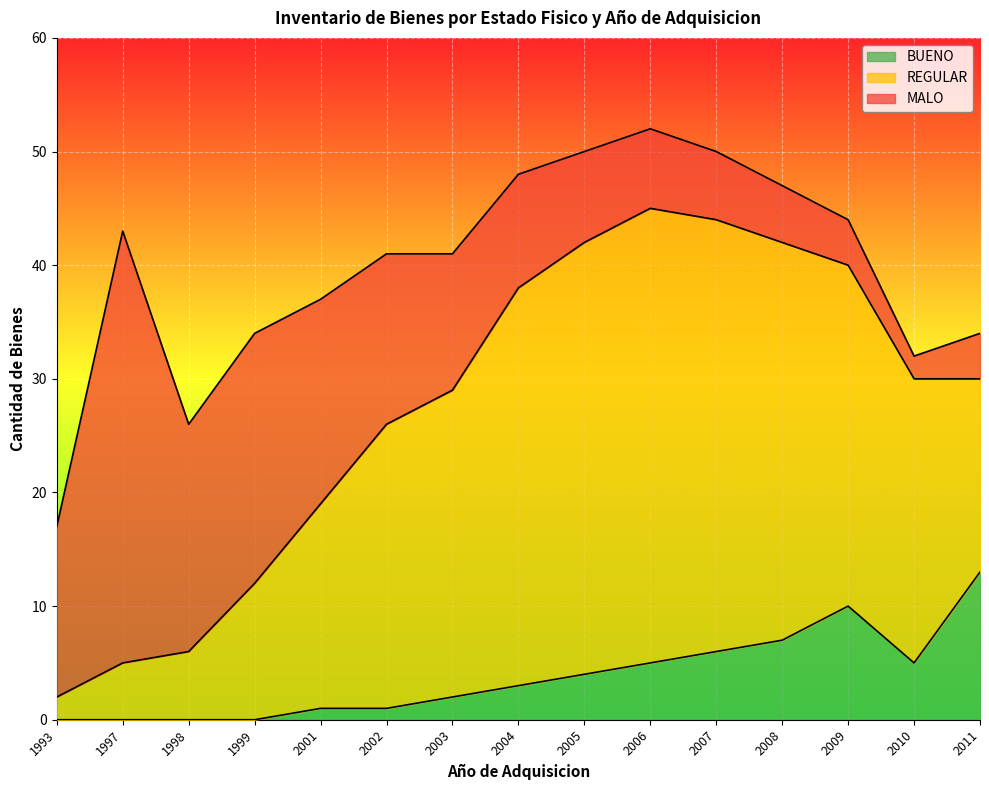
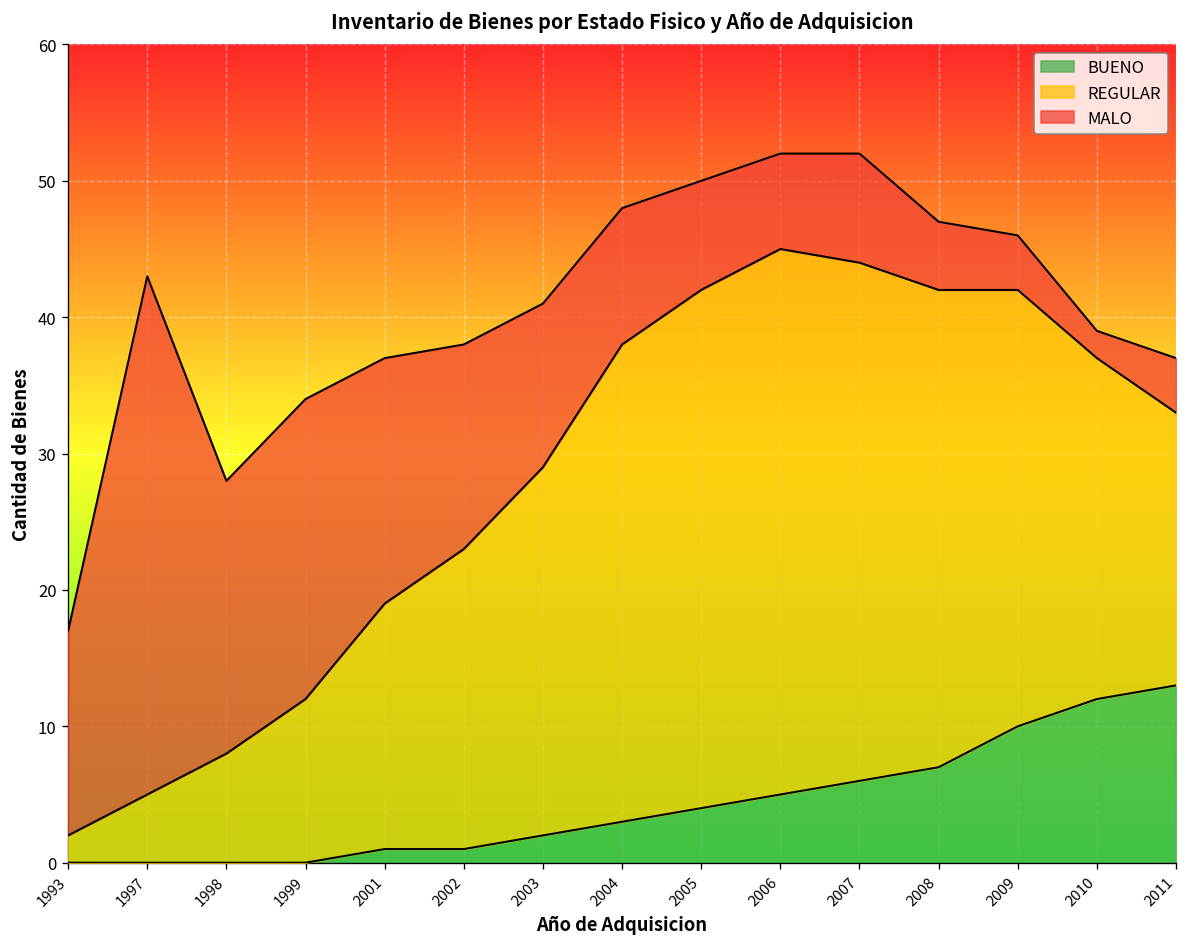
REGULAR, 1998: 6 -> 8
REGULAR, 2002: 25 -> 22
MALO, 2007: 6 -> 8
REGULAR, 2009: 30 -> 32
BUENO, 2010: 5 -> 12
REGULAR, 2011: 17 -> 20
